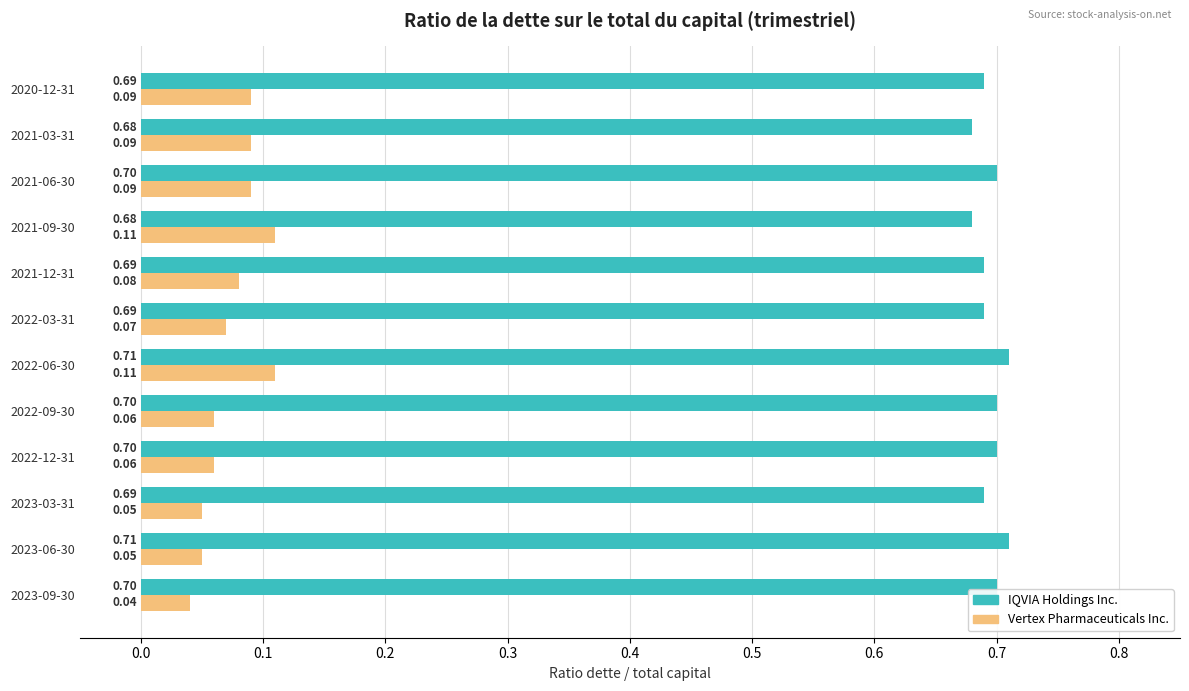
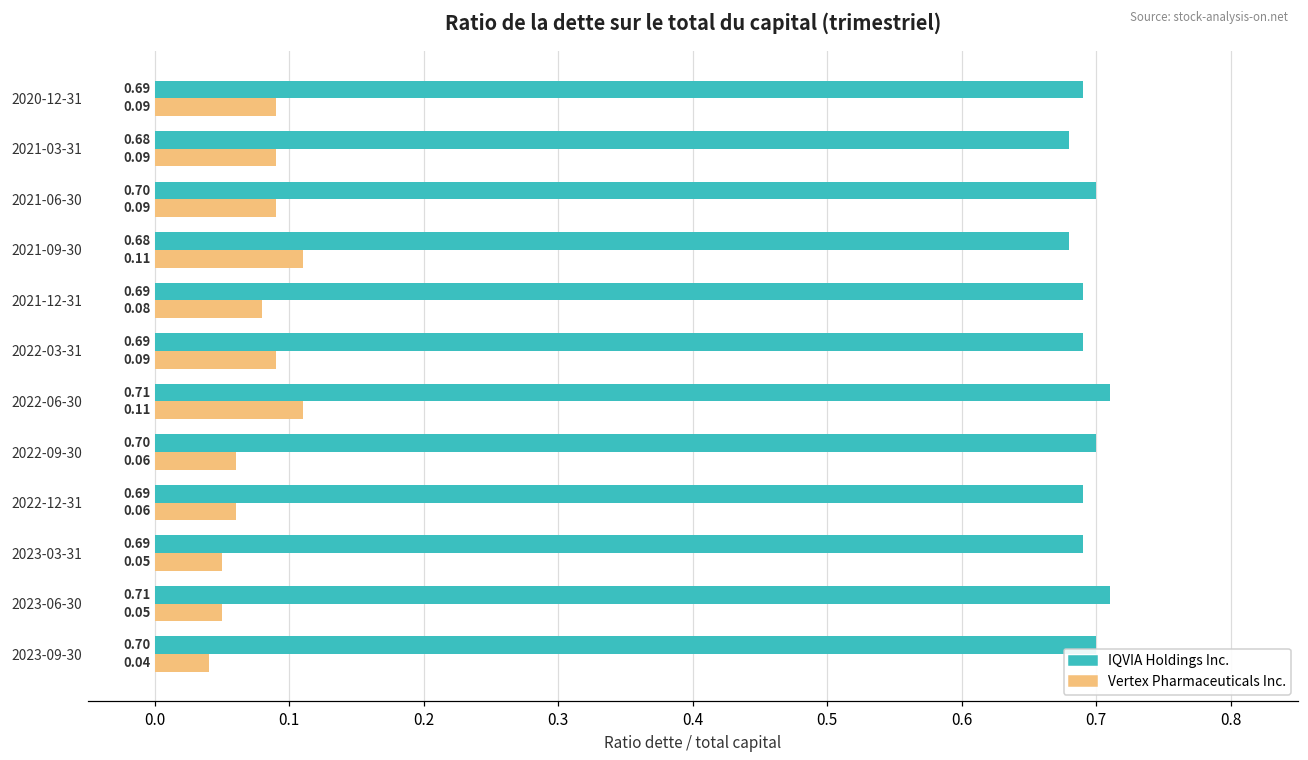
Vertex Pharmaceuticals Inc., 2022-03-31: 0.07 -> 0.09
IQVIA Holdings Inc., 2022-12-31: 0.70 -> 0.69
